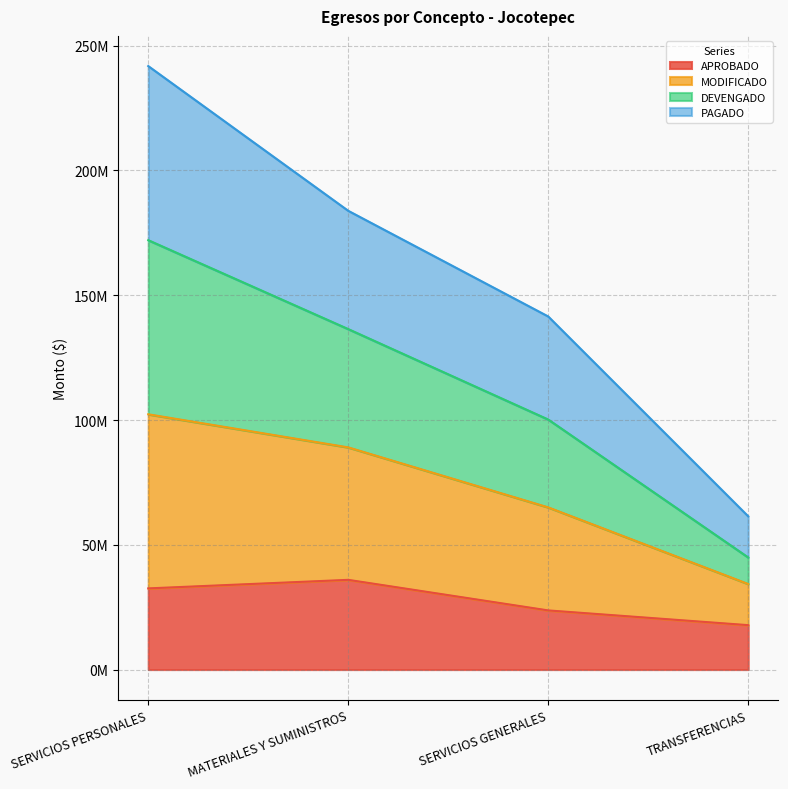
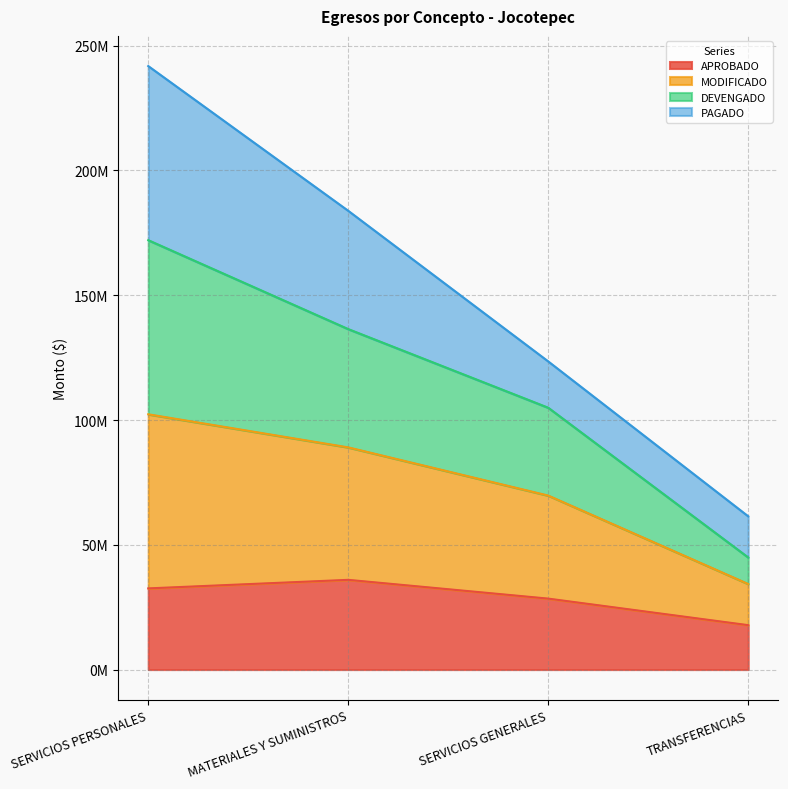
APROBADO, SERVICIOS GENERALES: 24000000 -> 28000000
PAGADO, SERVICIOS GENERALES: 41000000 -> 19000000
